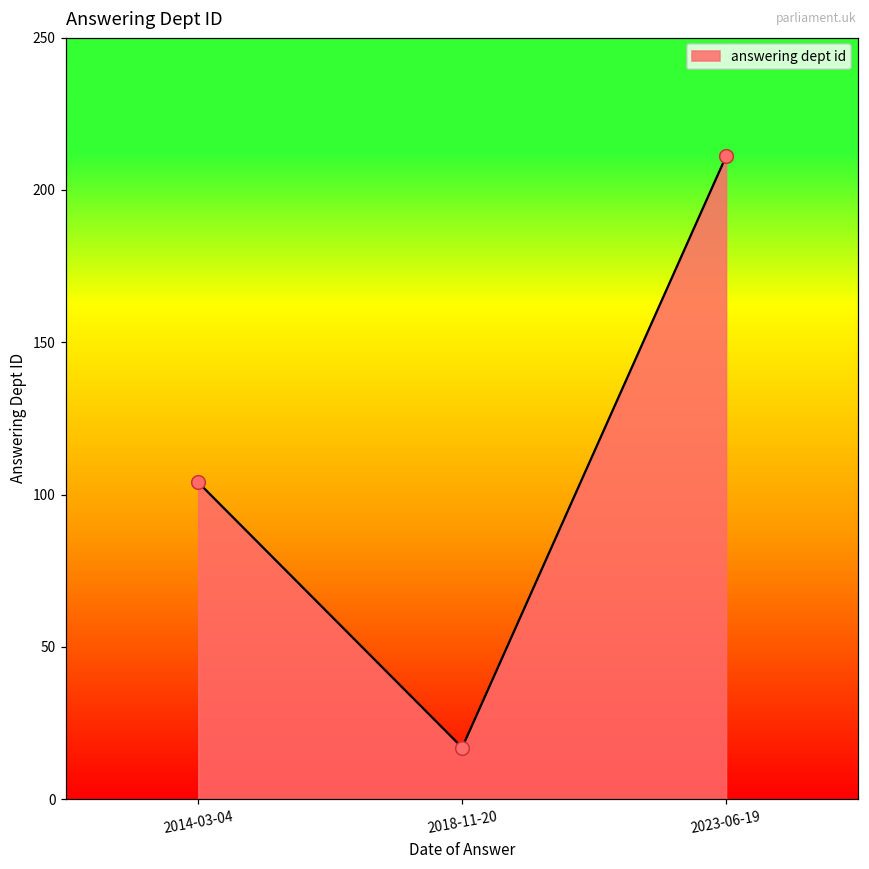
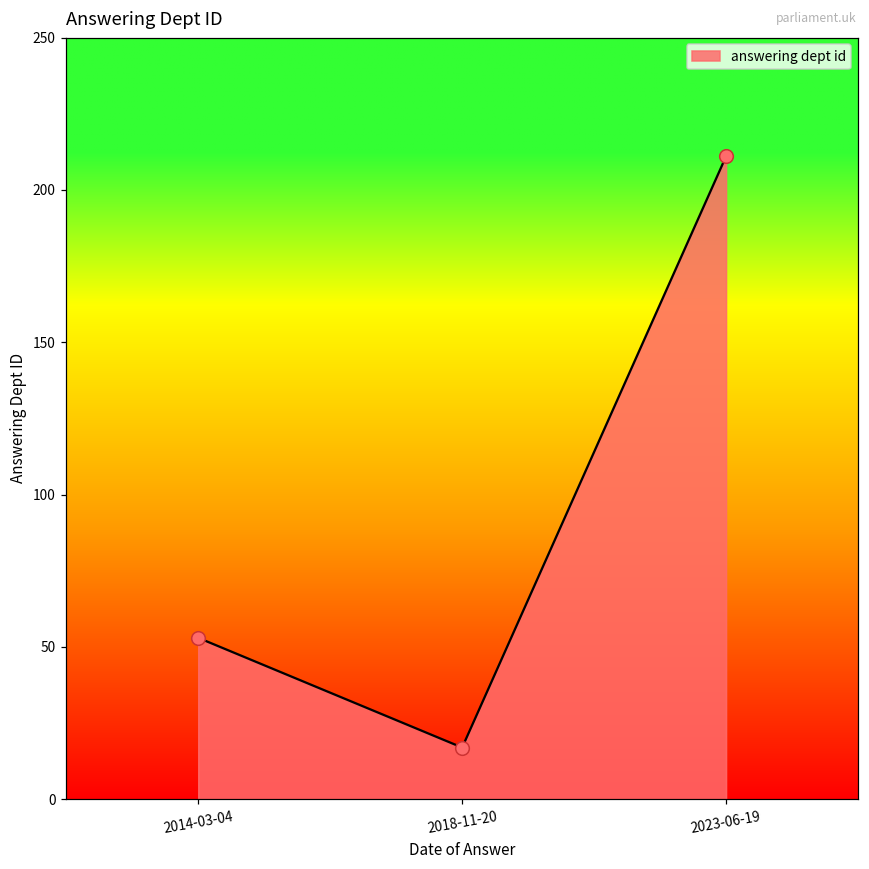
2014-03-04: 104 -> 53
